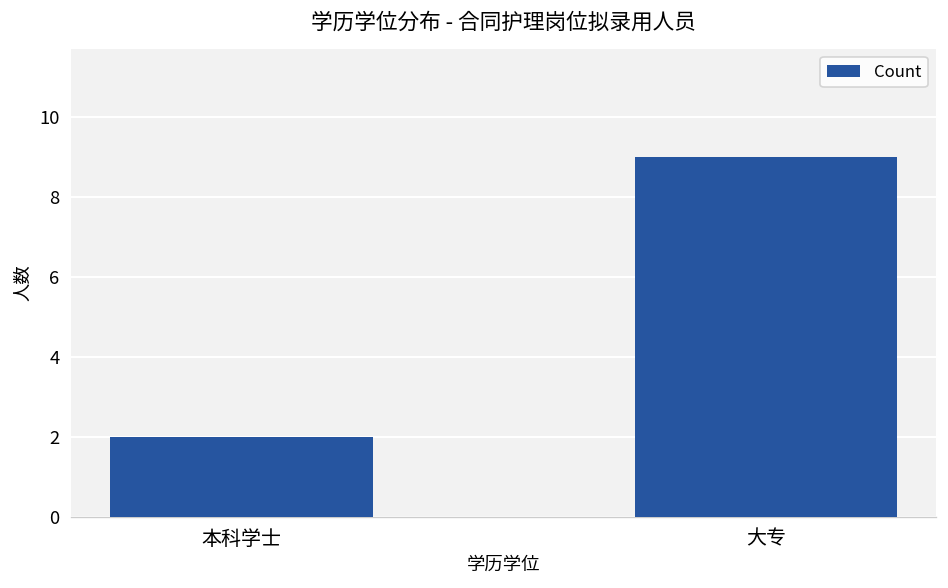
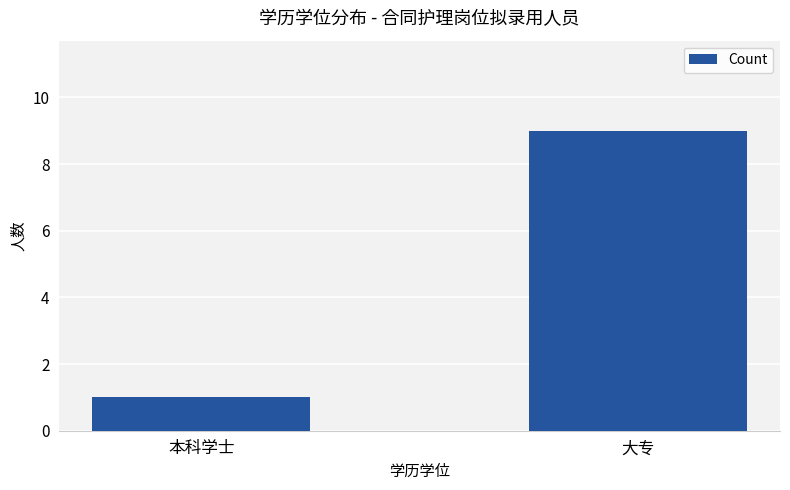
本科学士: 2 -> 1
